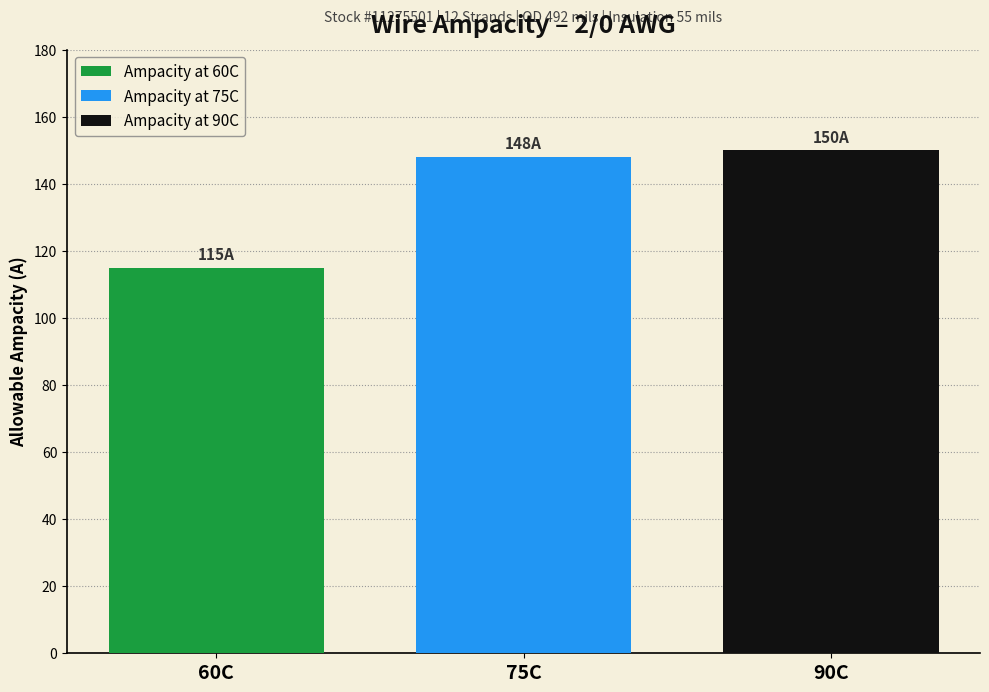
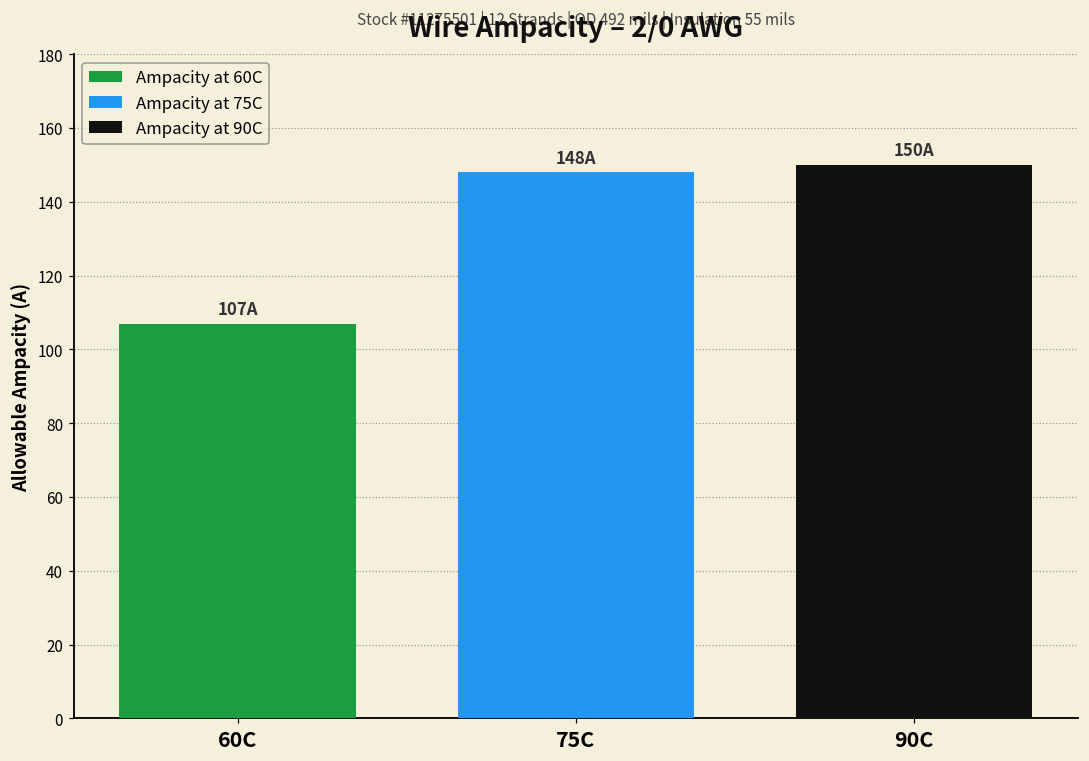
60C: 115A -> 107A
